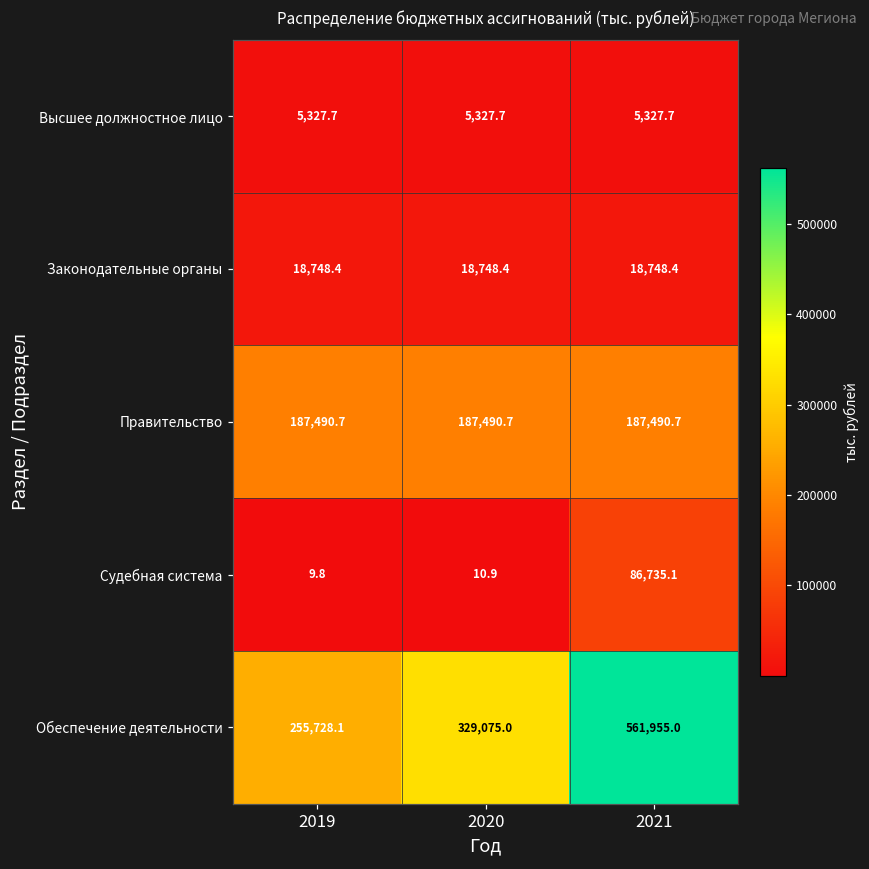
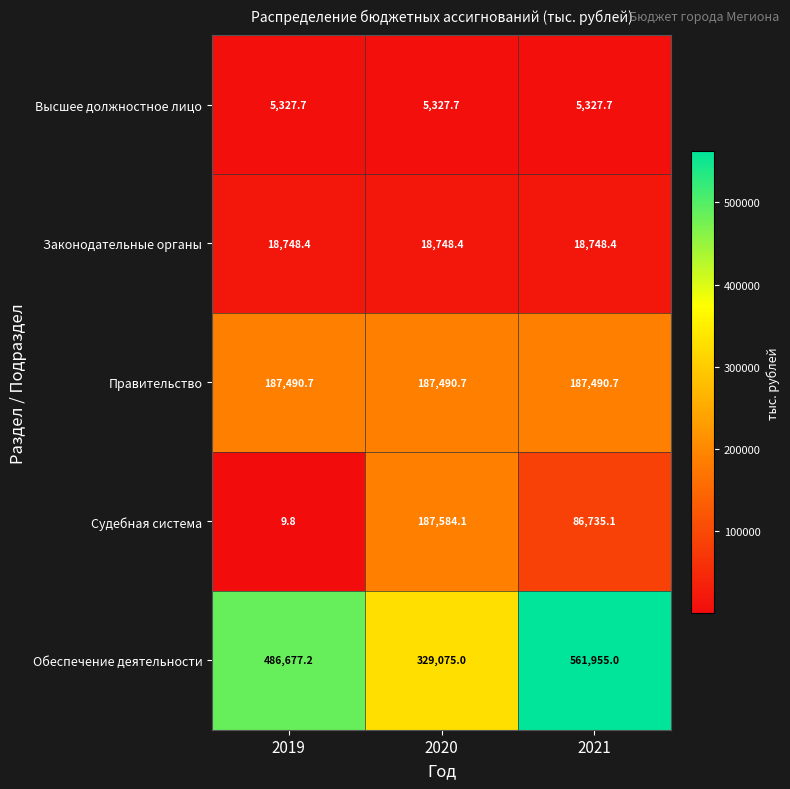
Судебная система, 2020: 10.9 -> 187,584.1
Обеспечение деятельности, 2019: 255,728.1 -> 486,677.2
